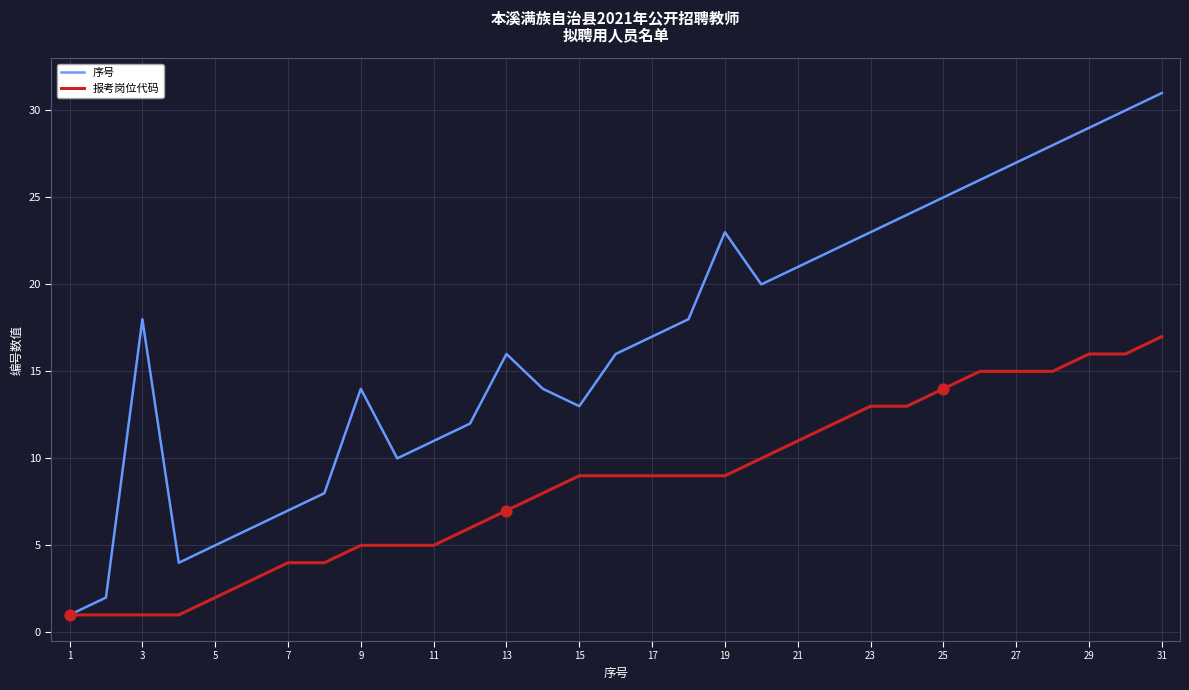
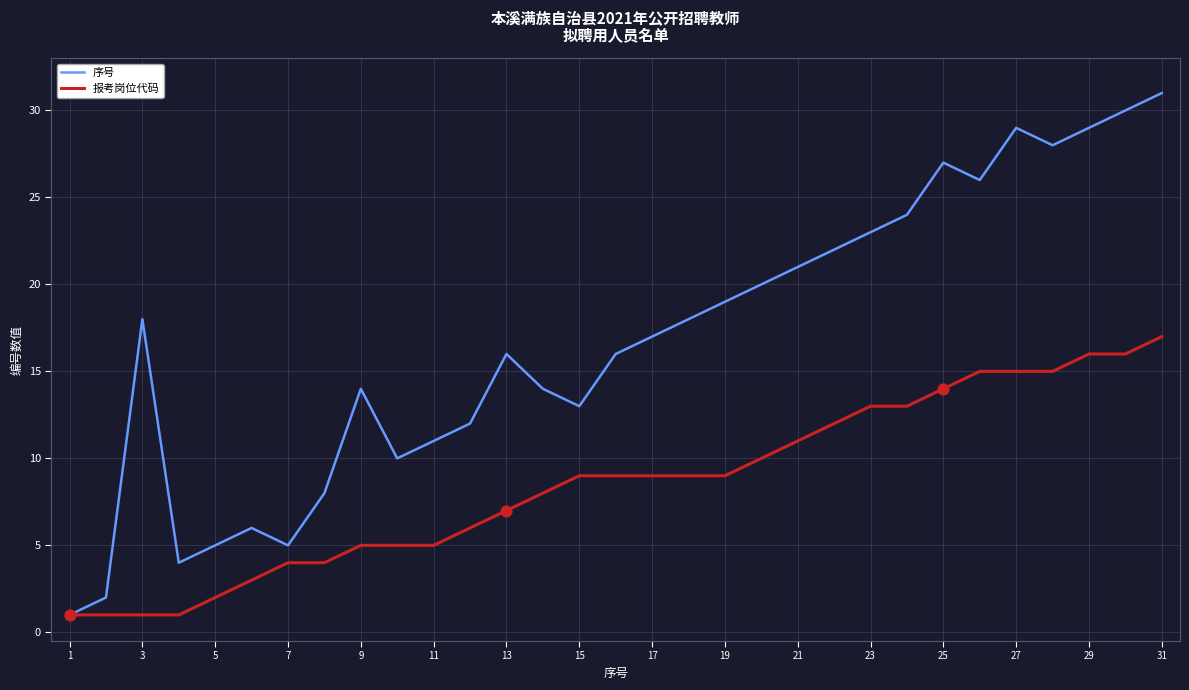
序号, 7: 7 -> 5
序号, 19: 23 -> 19
序号, 25: 25 -> 27
序号, 27: 27 -> 29
